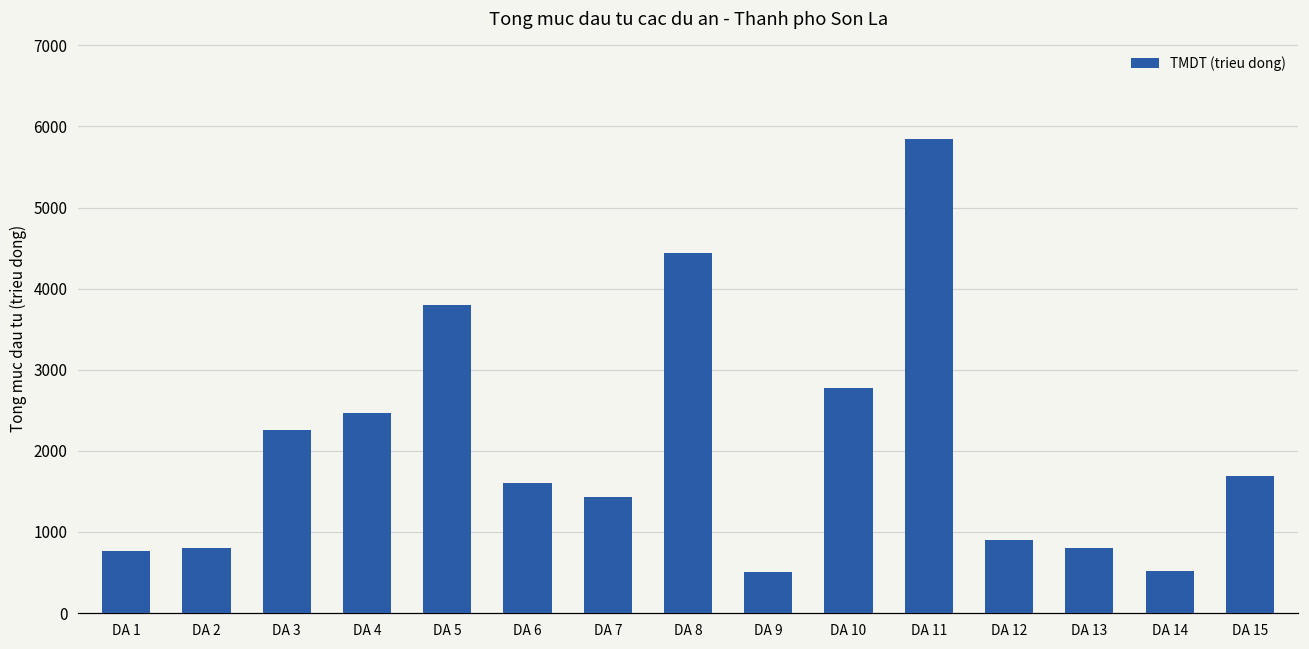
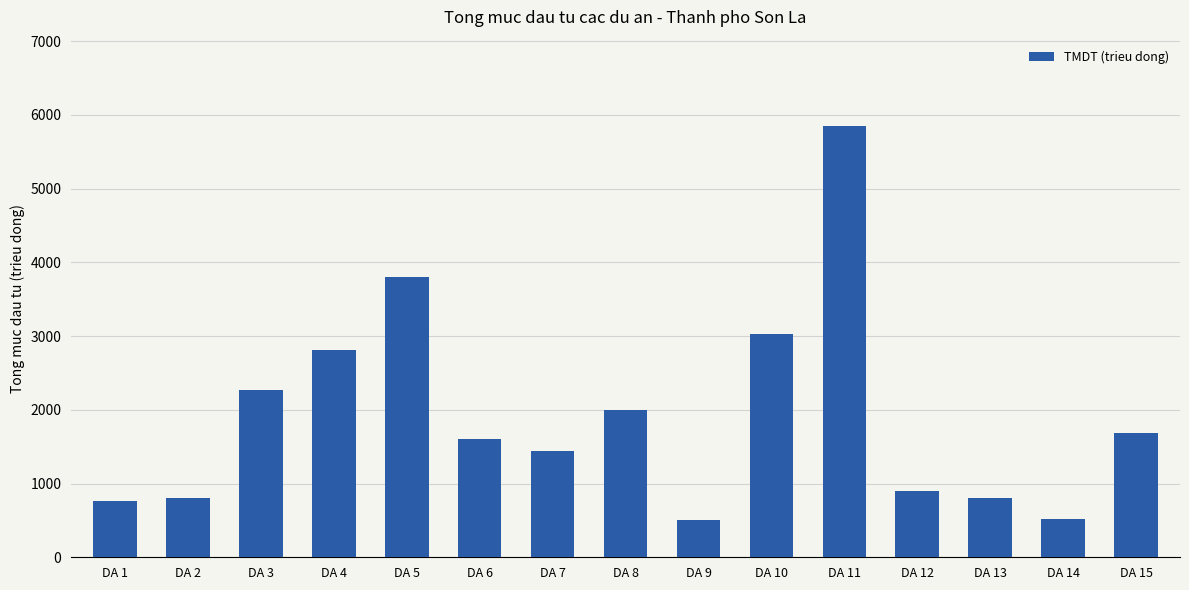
DA 4: 2500 -> 2800
DA 8: 4400 -> 2000
DA 10: 2800 -> 3000
